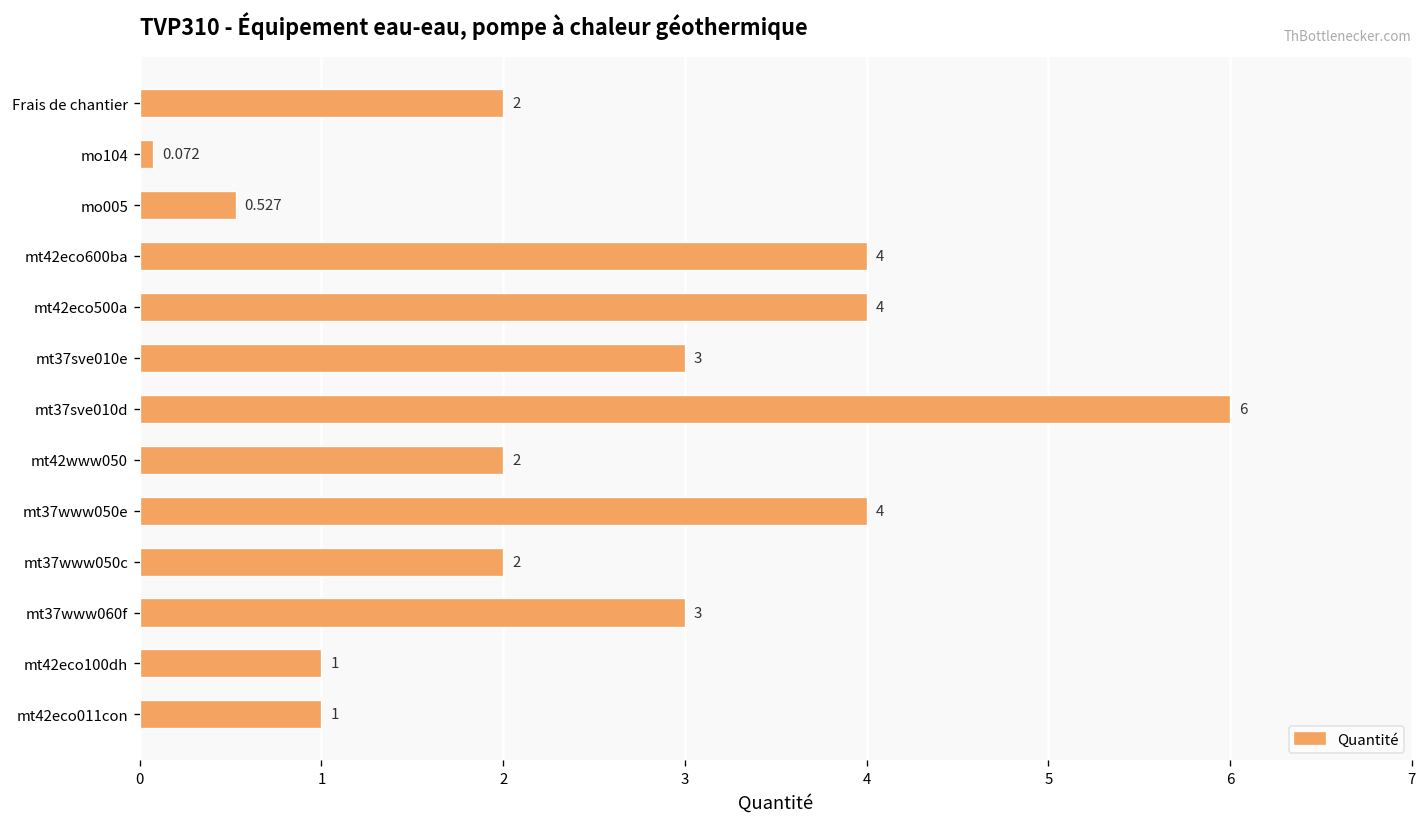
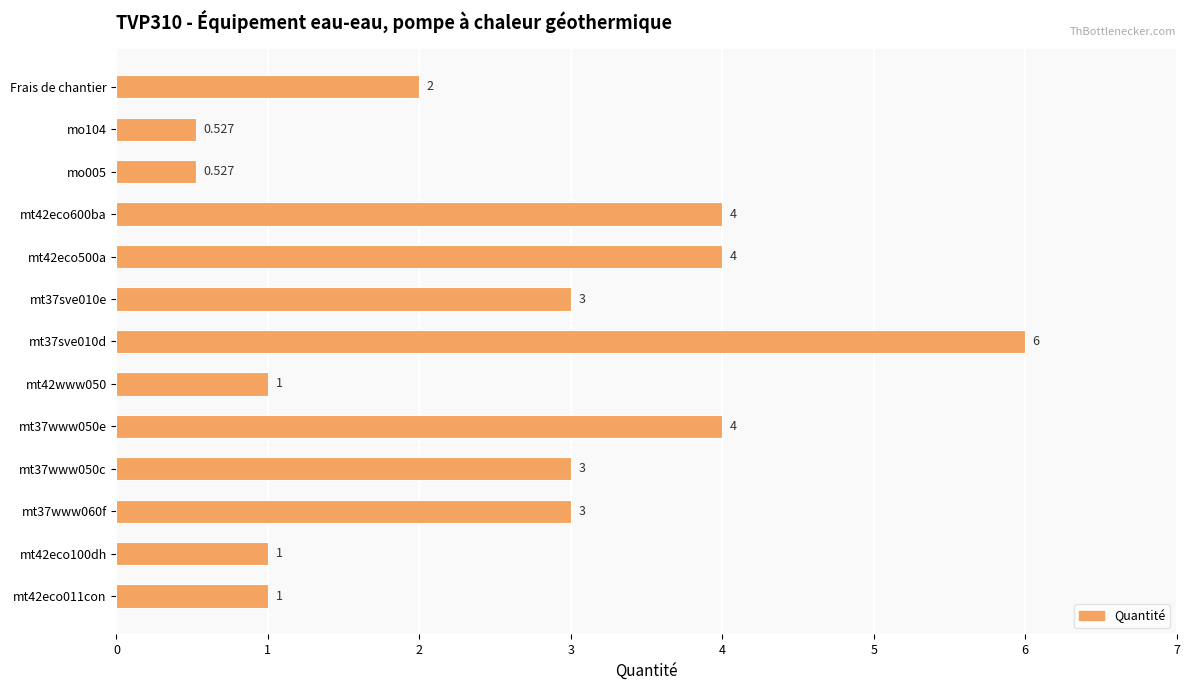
mo104: 0.072 -> 0.527
mt42www050: 2 -> 1
mt37www050c: 2 -> 3
